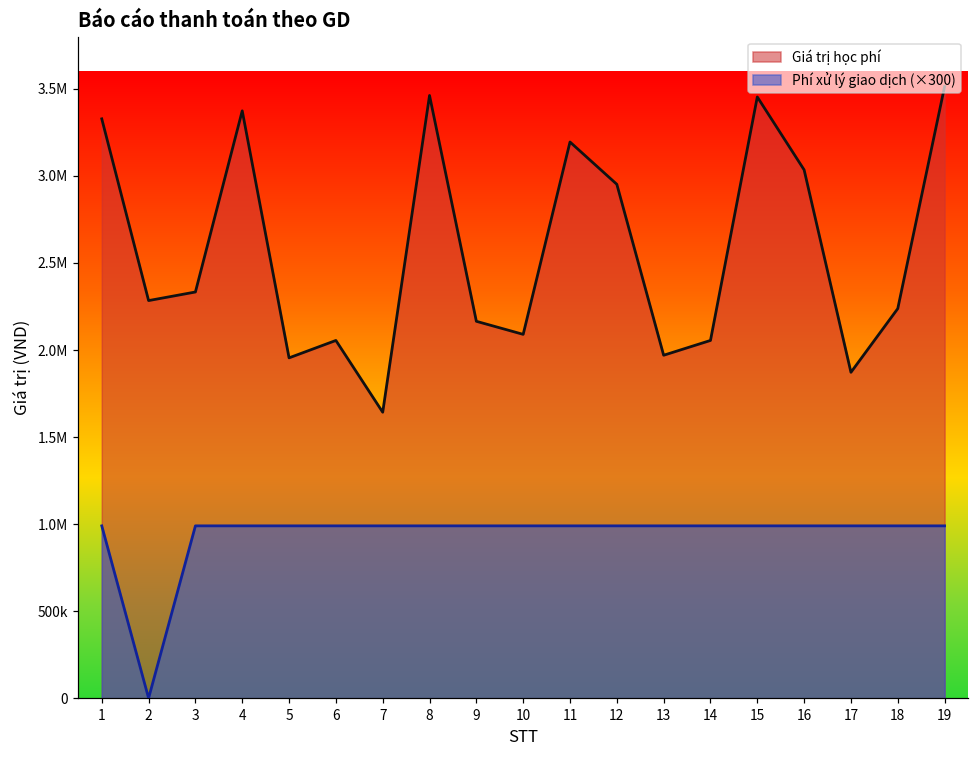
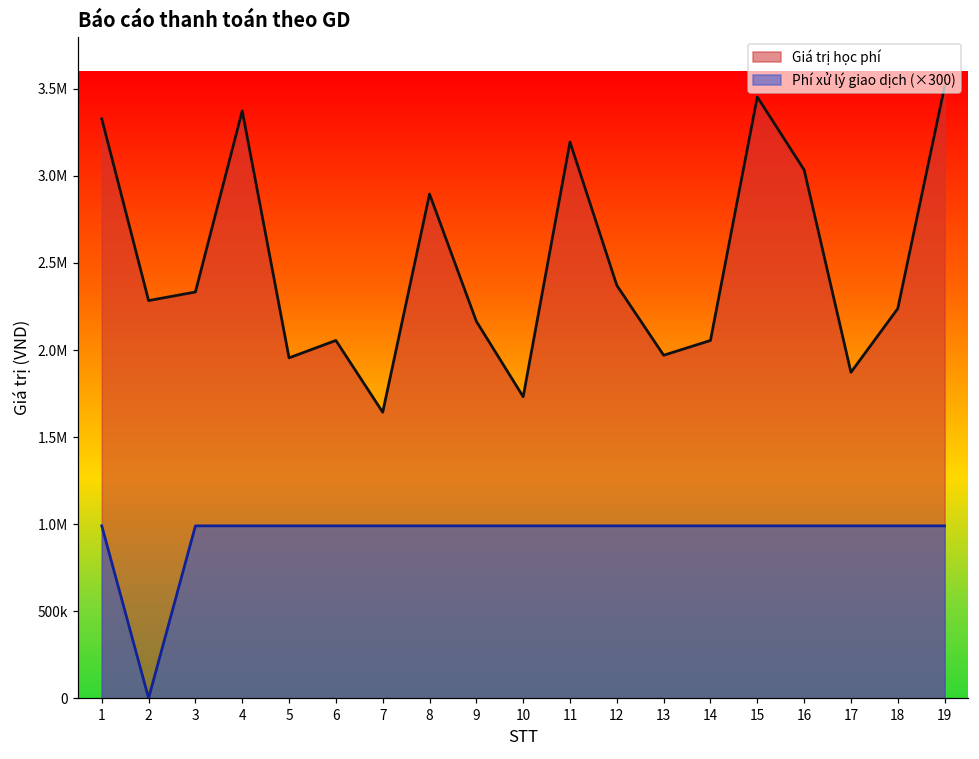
Giá trị học phí, 8: 3460000 -> 2900000
Giá trị học phí, 10: 2090000 -> 1730000
Giá trị học phí, 12: 2950000 -> 2370000
